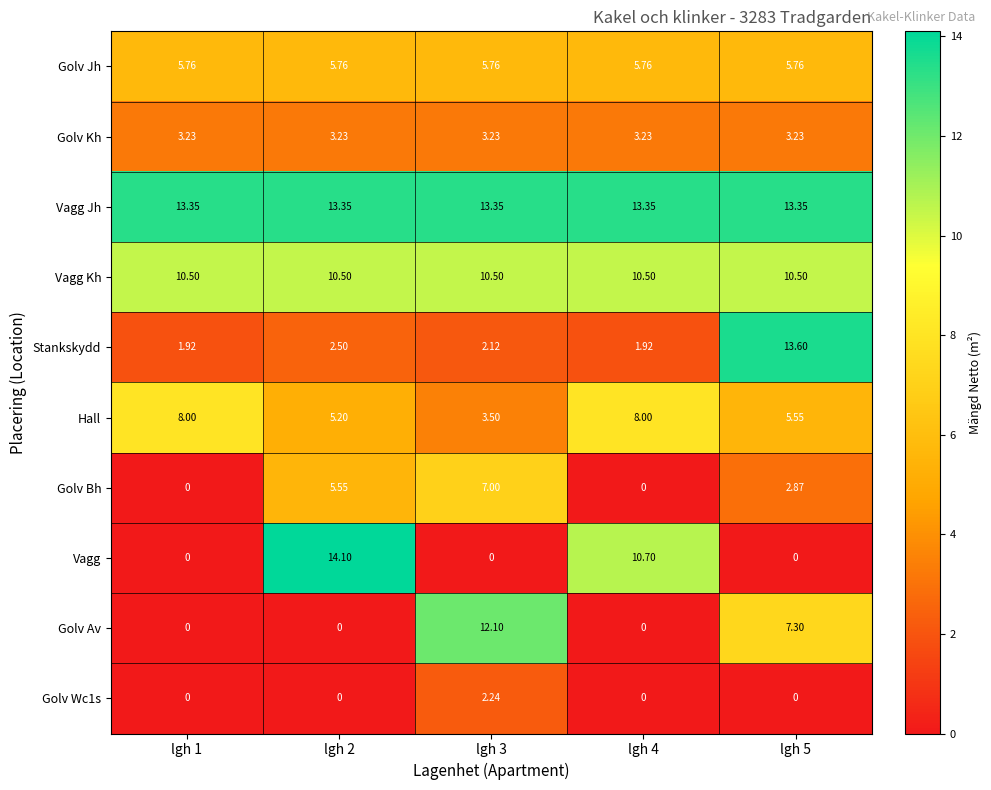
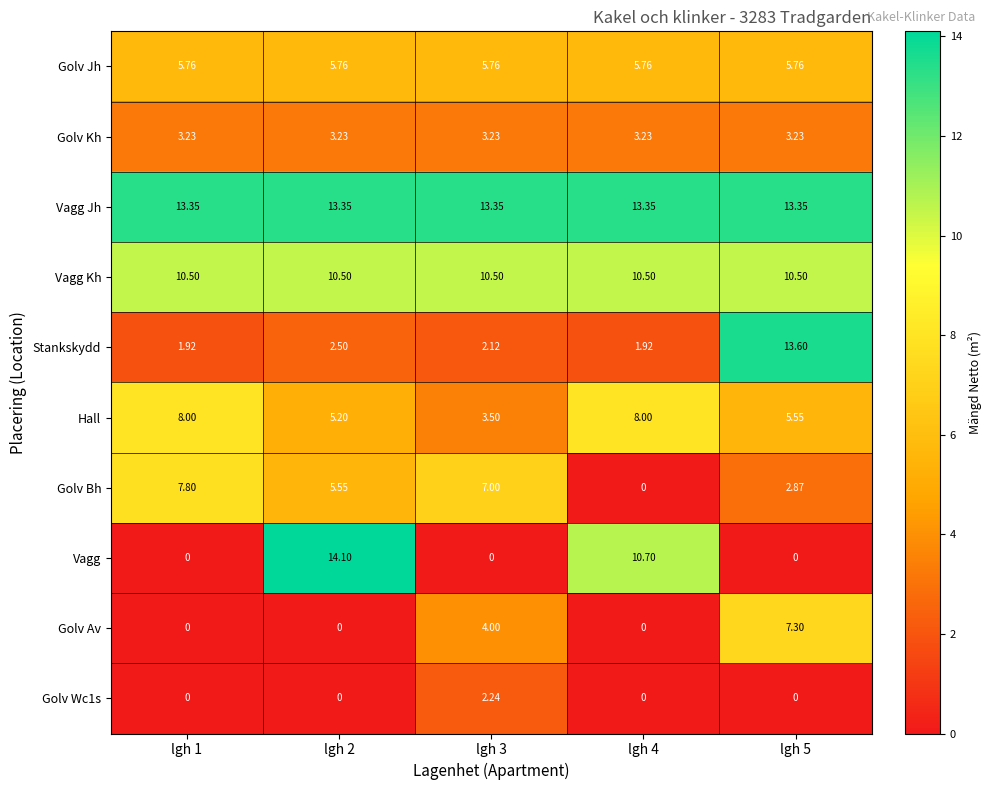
Golv Bh, lgh 1: 0 -> 7.80
Golv Av, lgh 3: 12.10 -> 4.00
